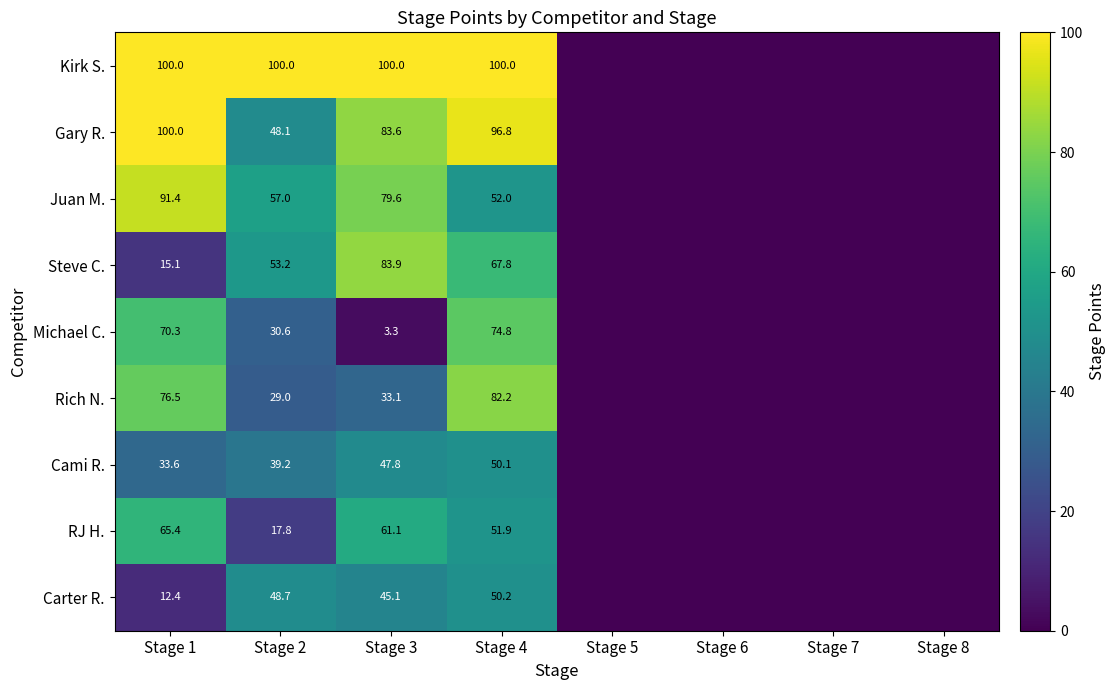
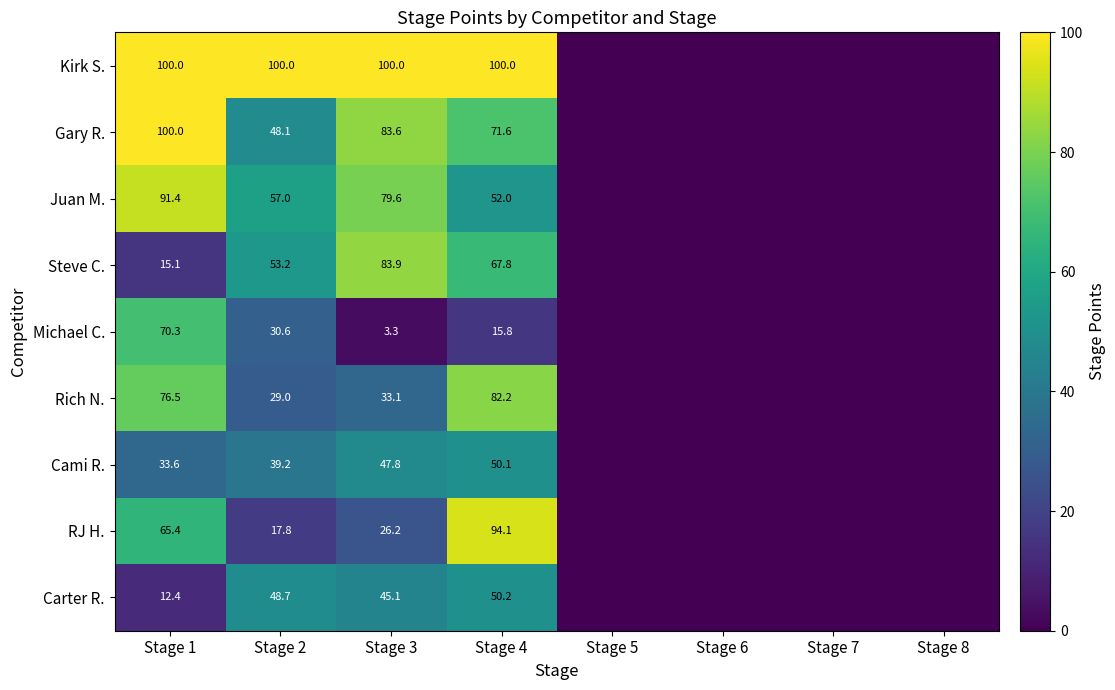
Gary R., Stage 4: 96.8 -> 71.6
Michael C., Stage 4: 74.8 -> 15.8
RJ H., Stage 3: 61.1 -> 26.2
RJ H., Stage 4: 51.9 -> 94.1
